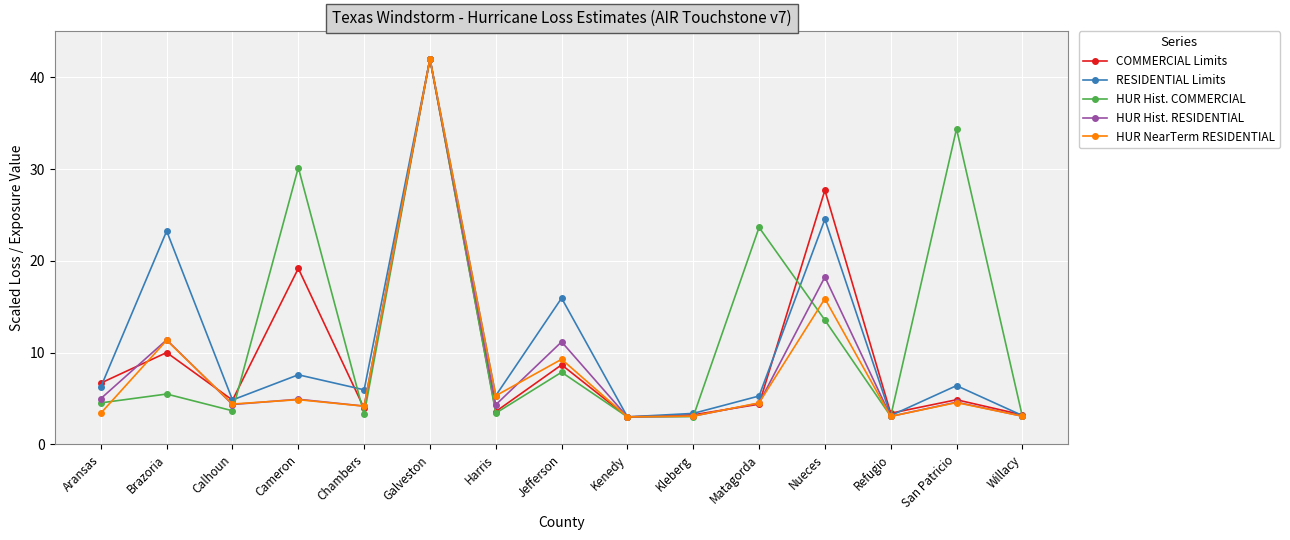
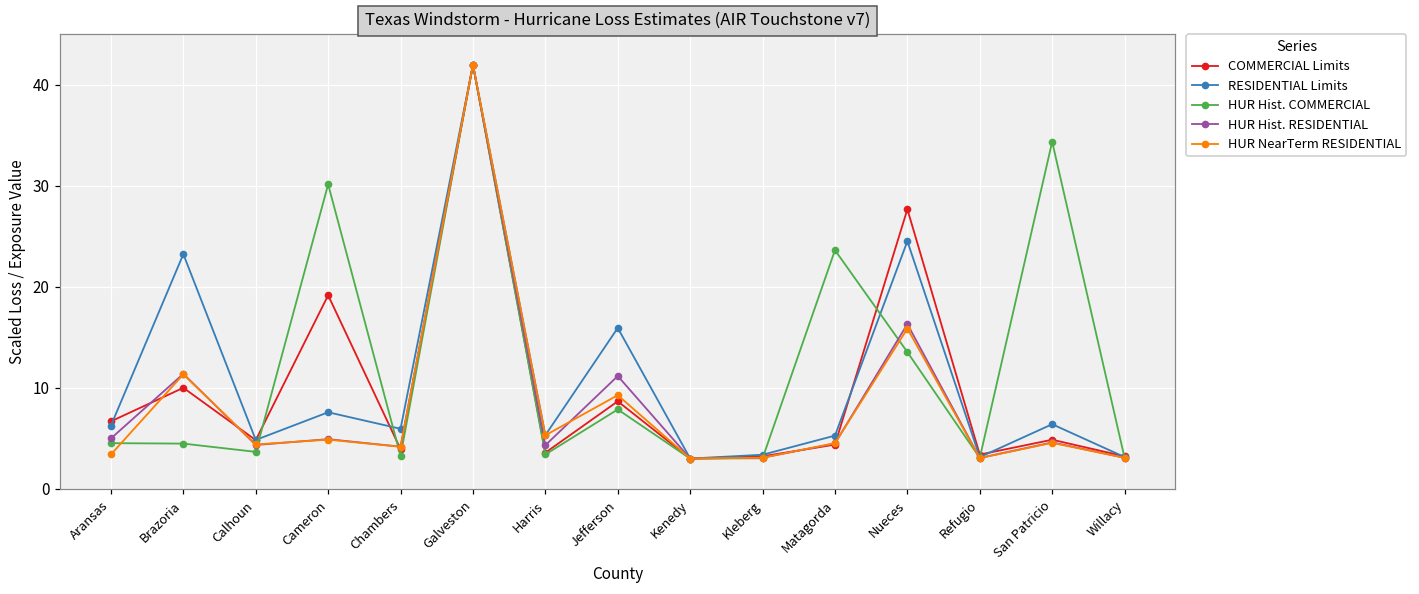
HUR Hist. COMMERCIAL, Brazoria: 5 -> 4
HUR Hist. RESIDENTIAL, Nueces: 18 -> 16
